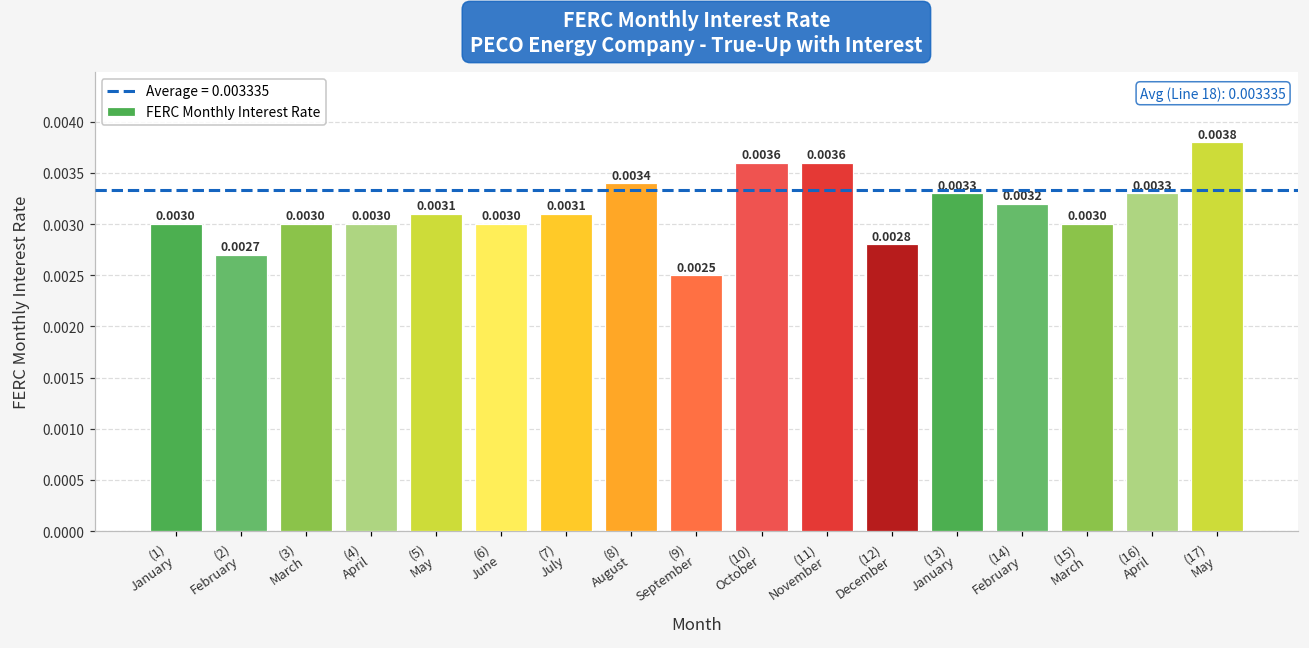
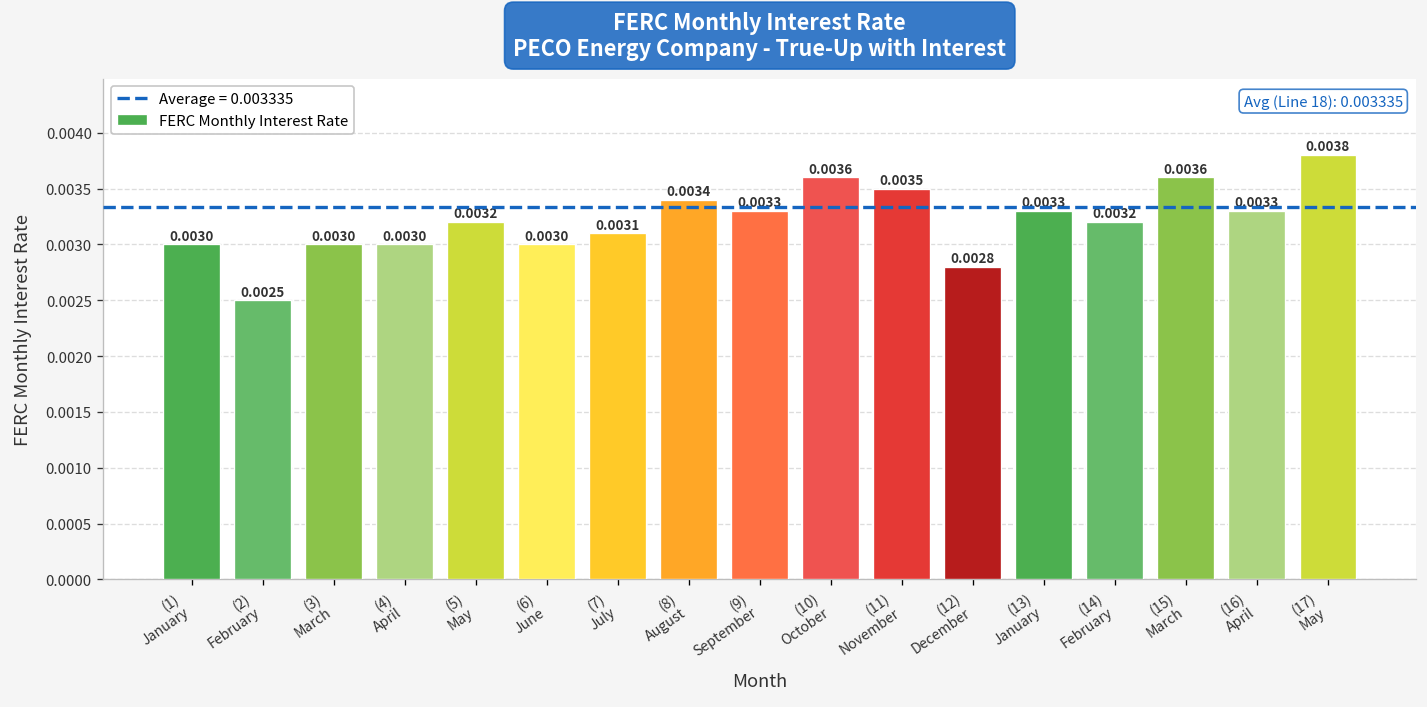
(2) February: 0.0027 -> 0.0025
(5) May: 0.0031 -> 0.0032
(9) September: 0.0025 -> 0.0033
(11) November: 0.0036 -> 0.0035
(15) March: 0.0030 -> 0.0036
